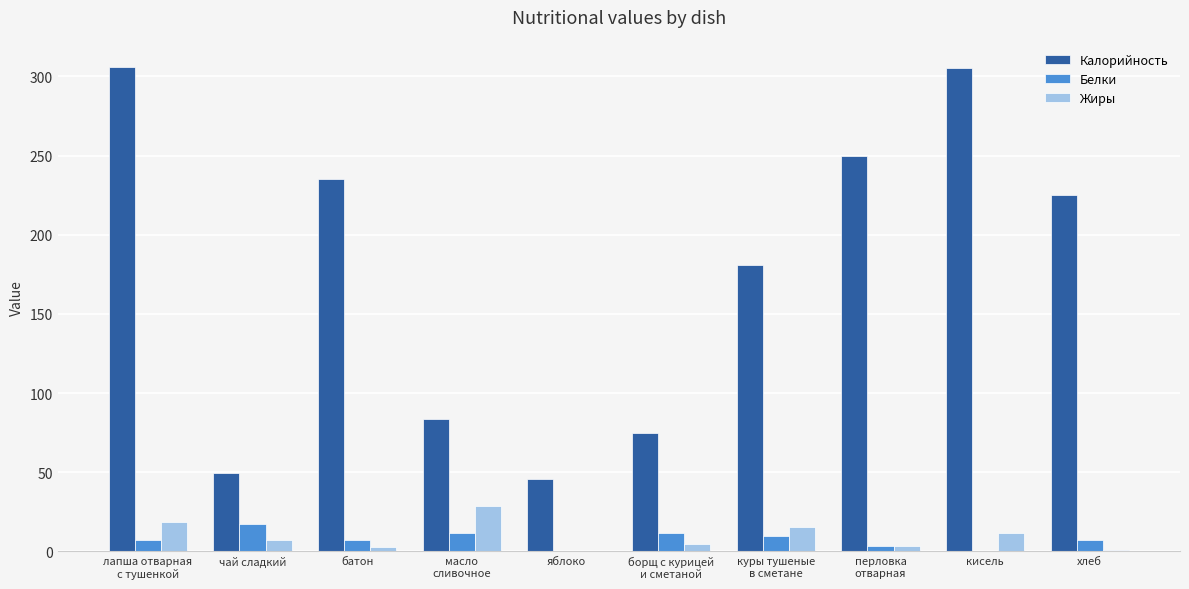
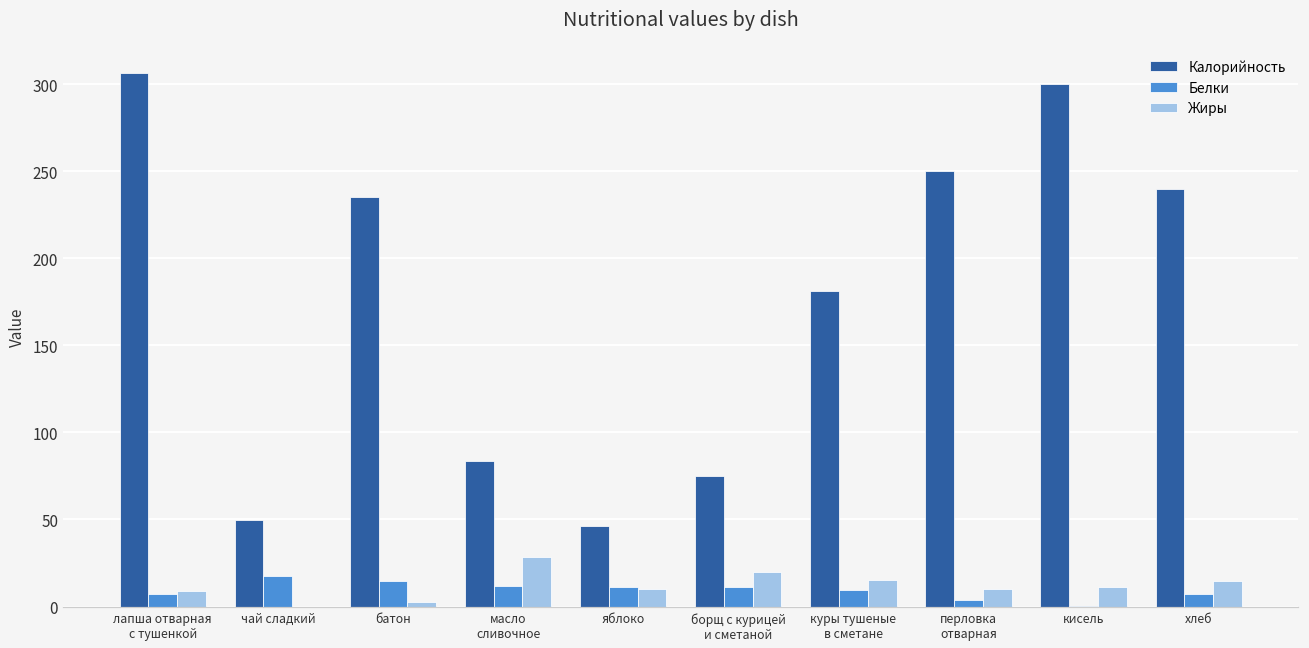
Жиры, лапша отварная с тушенкой: 19 -> 9
Жиры, чай сладкий: 7 -> 0
Белки, батон: 7 -> 15
Белки, яблоко: 0 -> 11
Жиры, яблоко: 0 -> 10
Жиры, борщ с курицей и сметаной: 4 -> 20
Жиры, перловка отварная: 3 -> 10
Калорийность, кисель: 305 -> 300
Калорийность, хлеб: 225 -> 240
Жиры, хлеб: 1 -> 15
